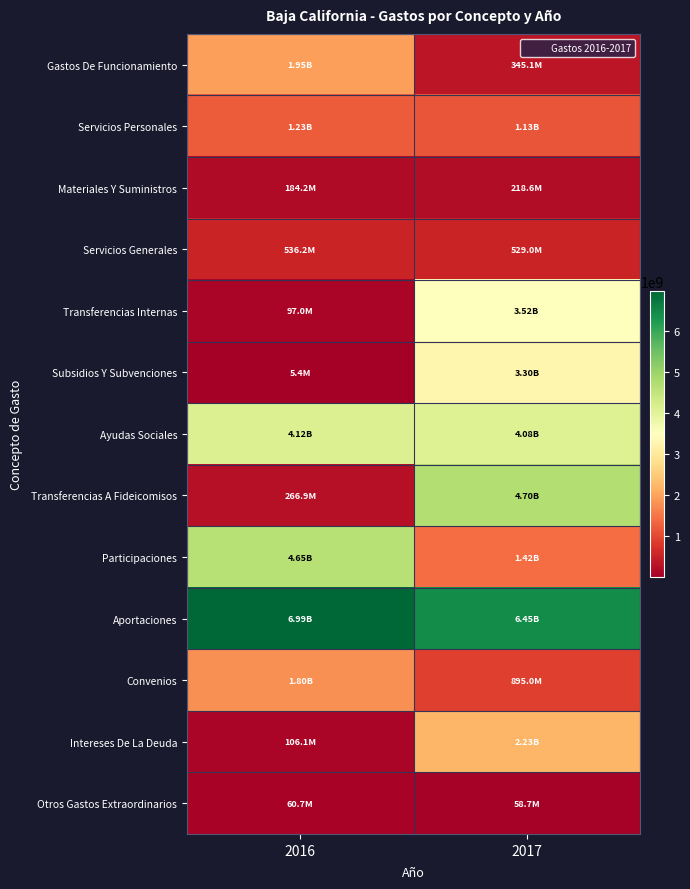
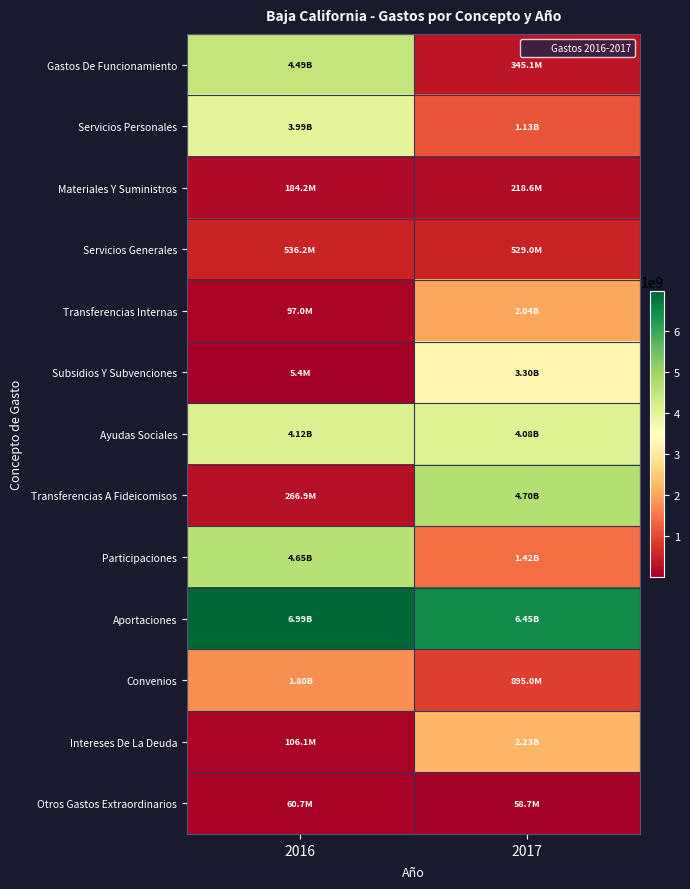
Gastos De Funcionamiento, 2016: 1.95B -> 4.49B
Servicios Personales, 2016: 1.23B -> 3.99B
Transferencias Internas, 2017: 3.52B -> 2.04B
